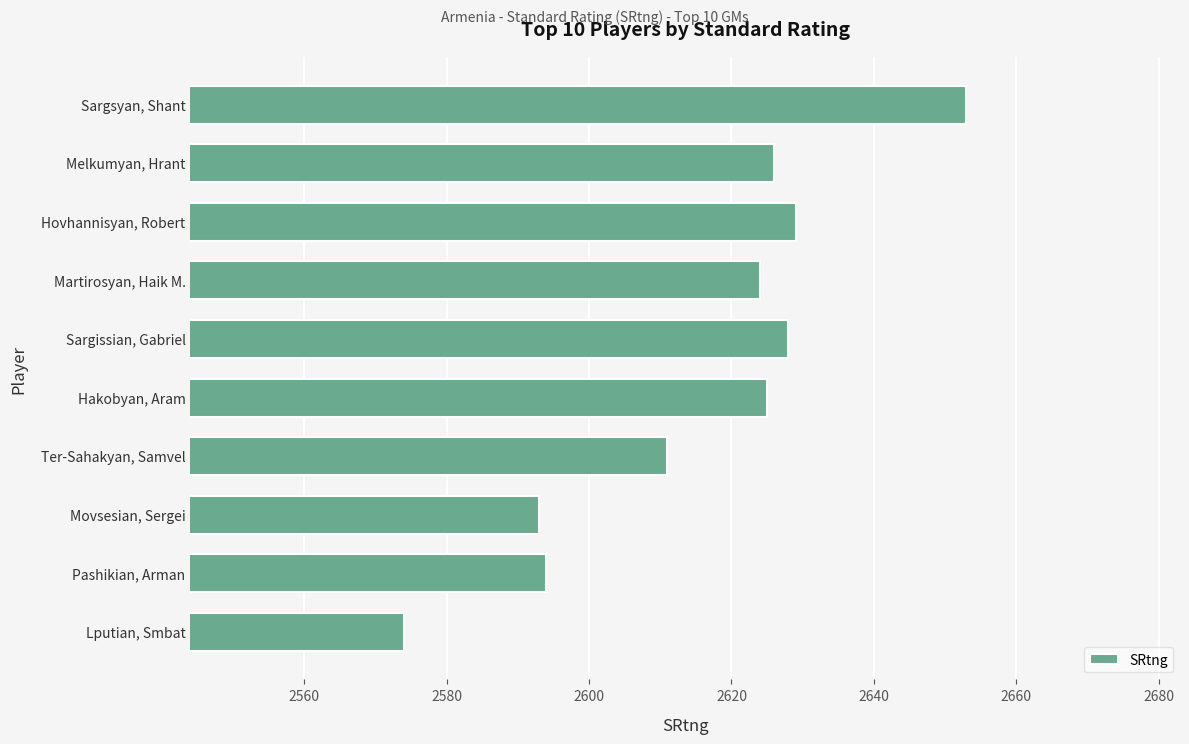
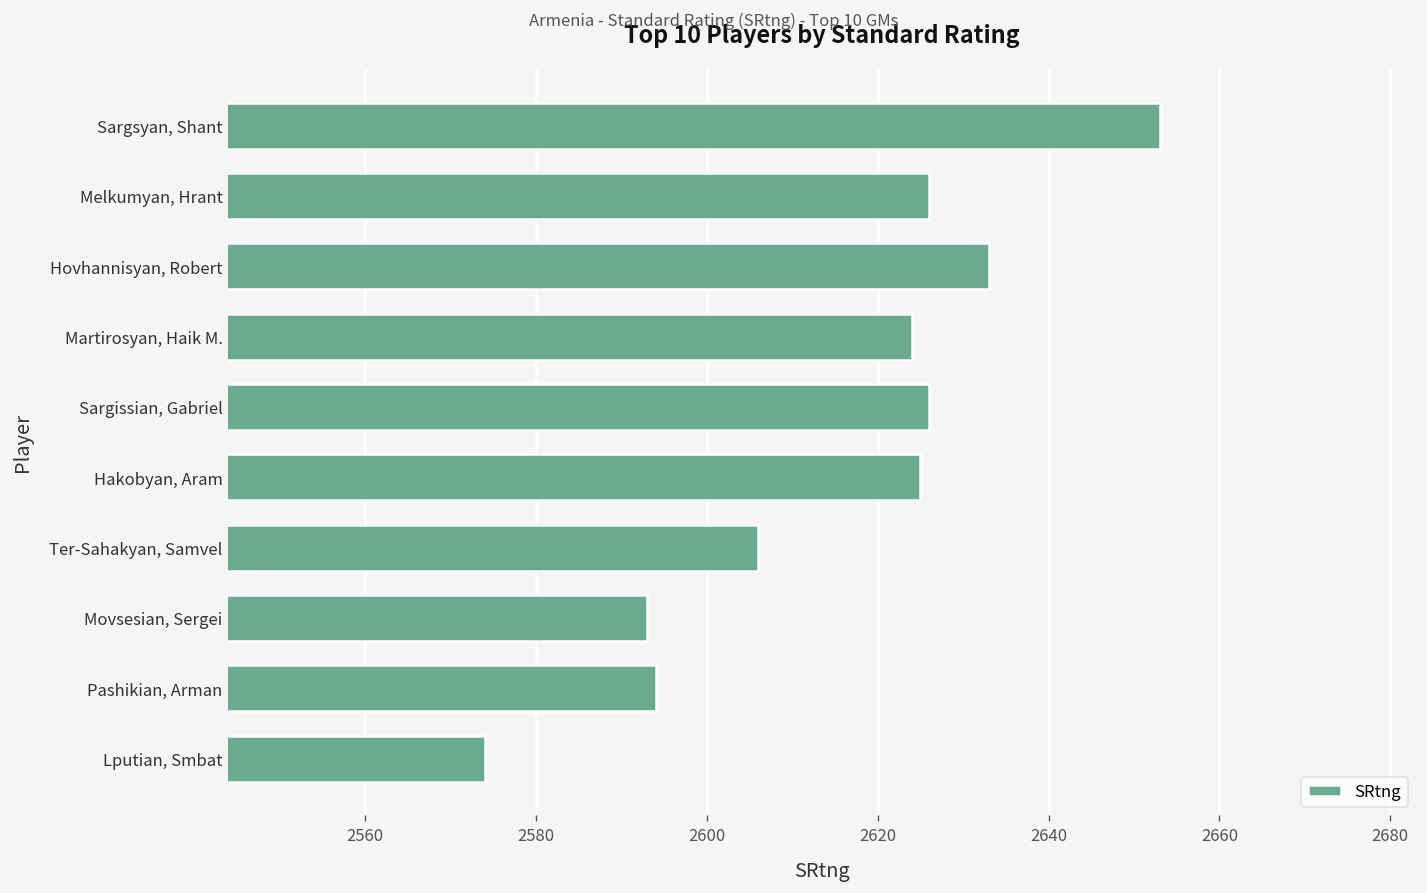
Hovhannisyan, Robert: 2629 -> 2633
Sargissian, Gabriel: 2628 -> 2626
Ter-Sahakyan, Samvel: 2611 -> 2606
